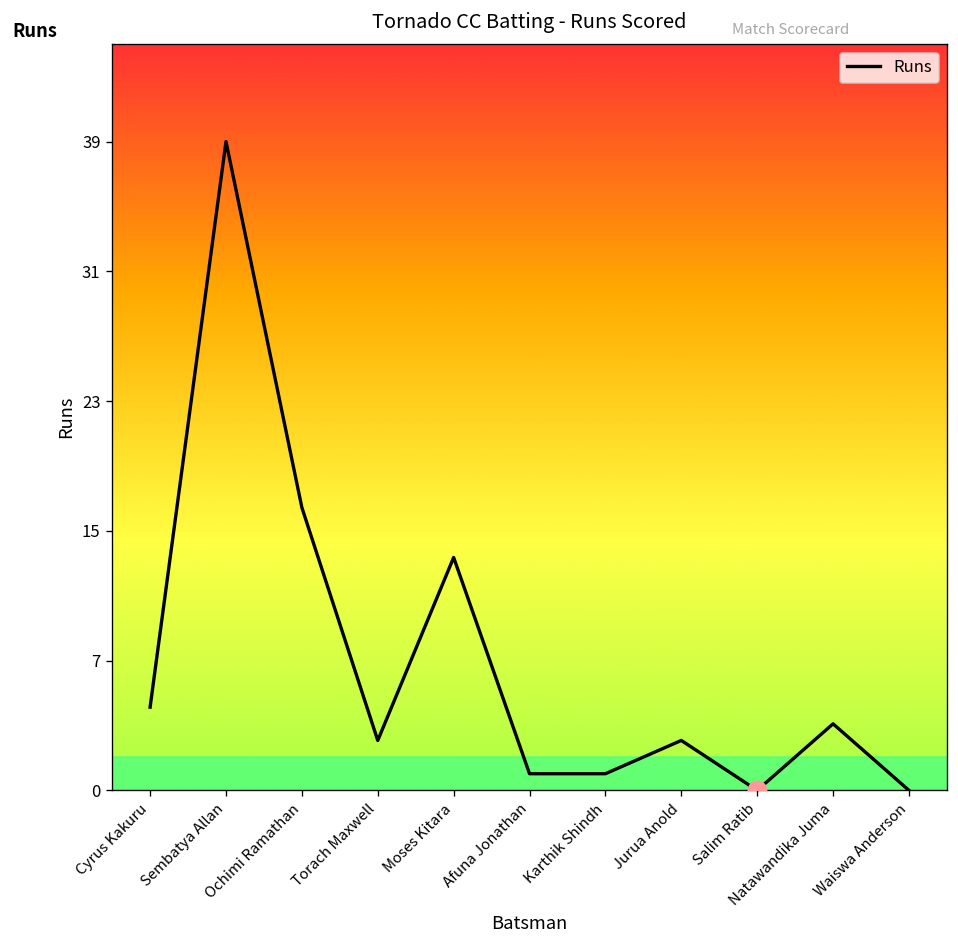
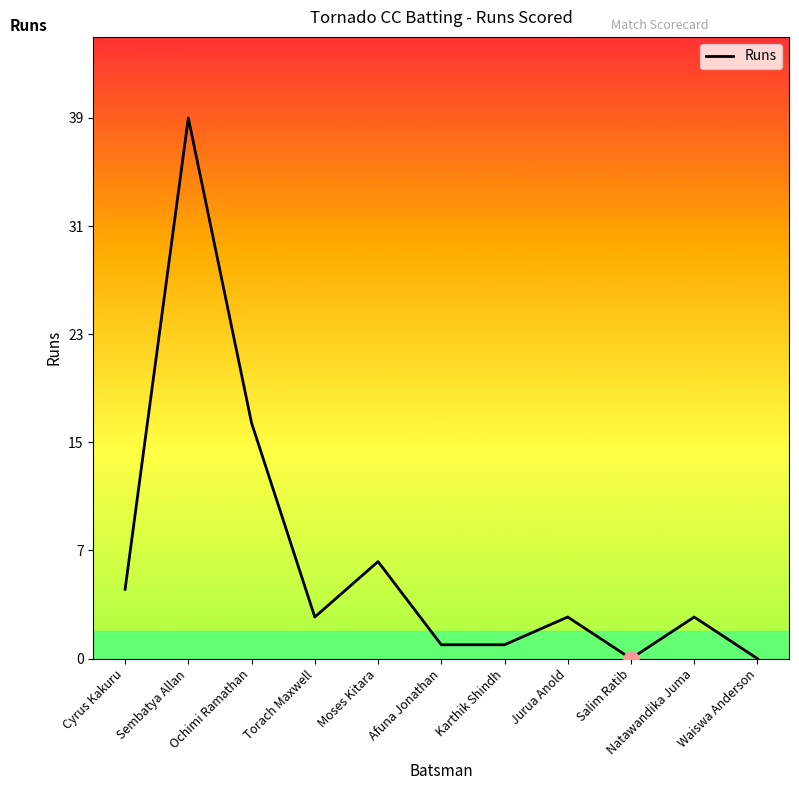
Runs, Moses Kitara: 14 -> 7
Runs, Natawandika Juma: 4 -> 3
